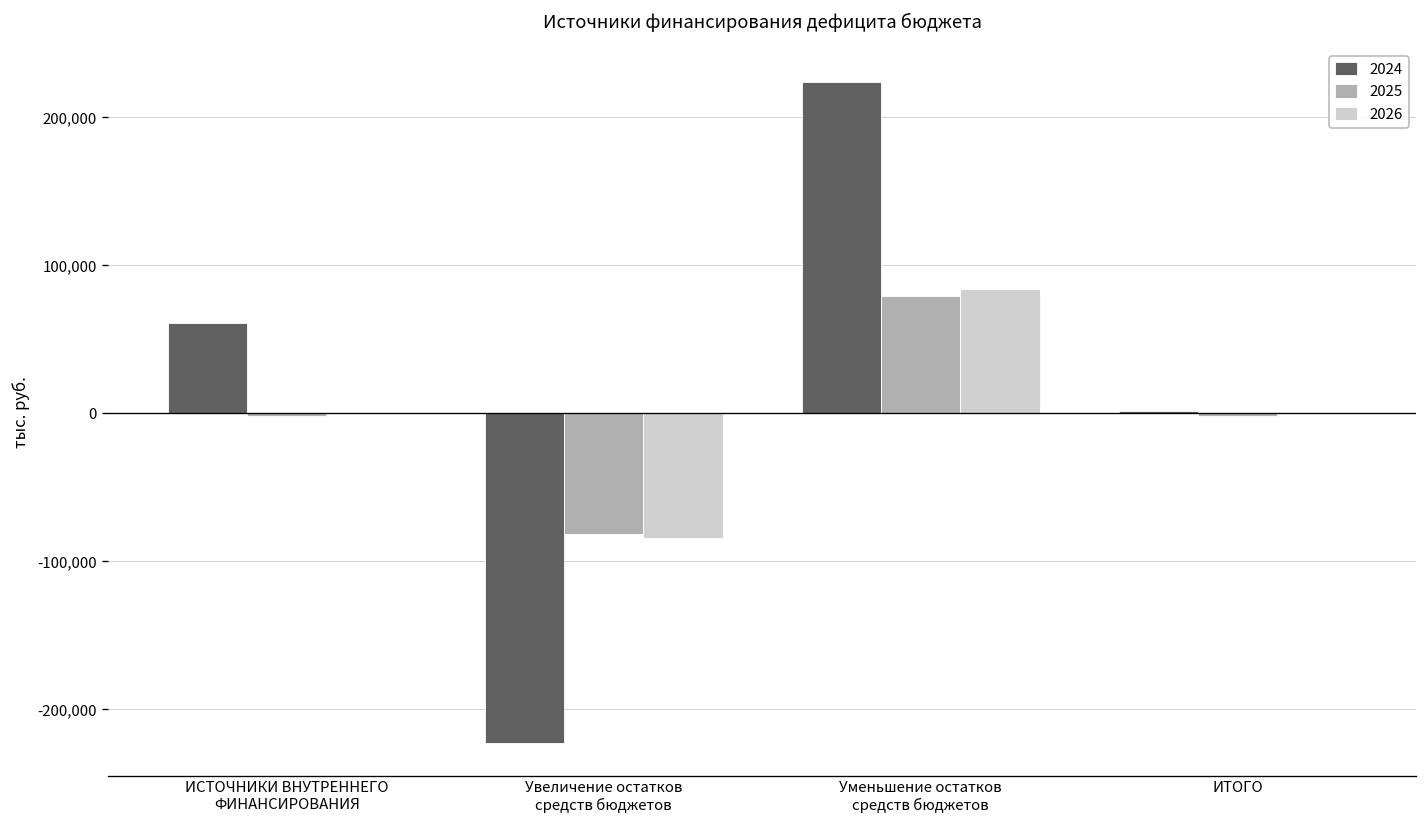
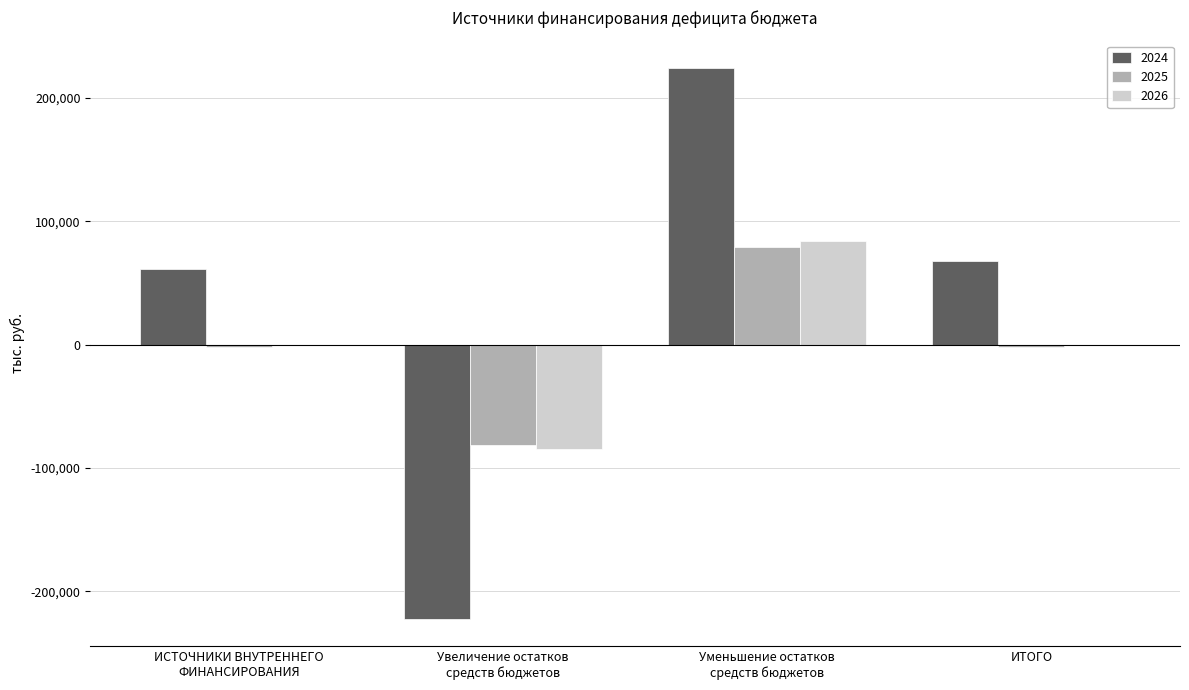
2024, ИТОГО: 2,000 -> 68,000
